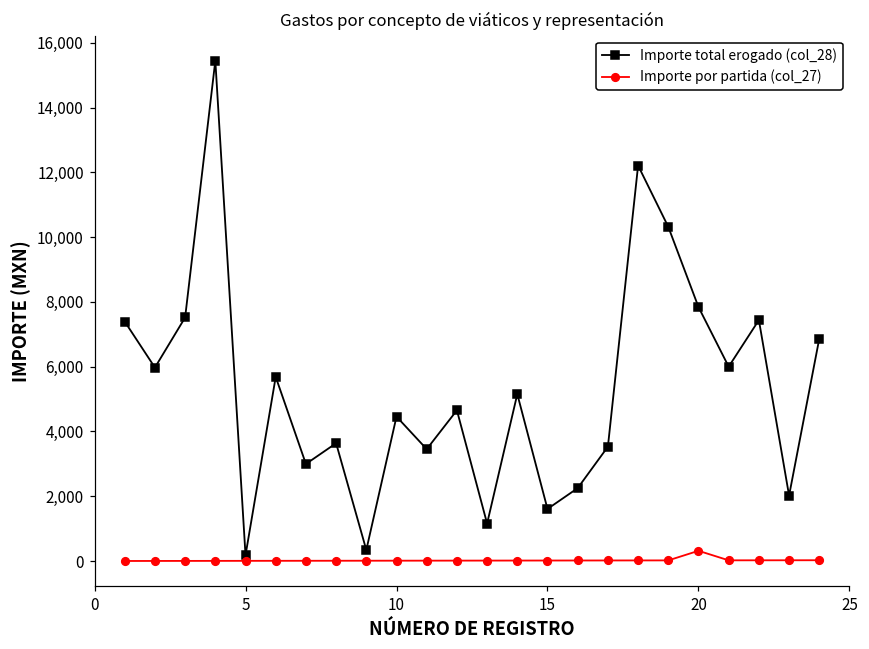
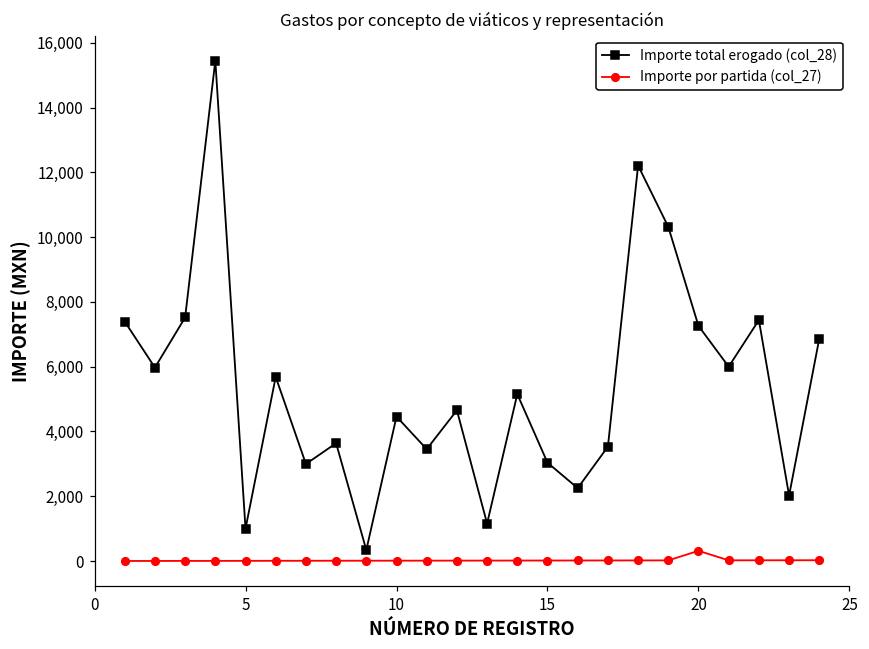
Importe total erogado (col_28), 5: 200 -> 1,000
Importe total erogado (col_28), 15: 1,600 -> 3,000
Importe total erogado (col_28), 20: 7,800 -> 7,300
